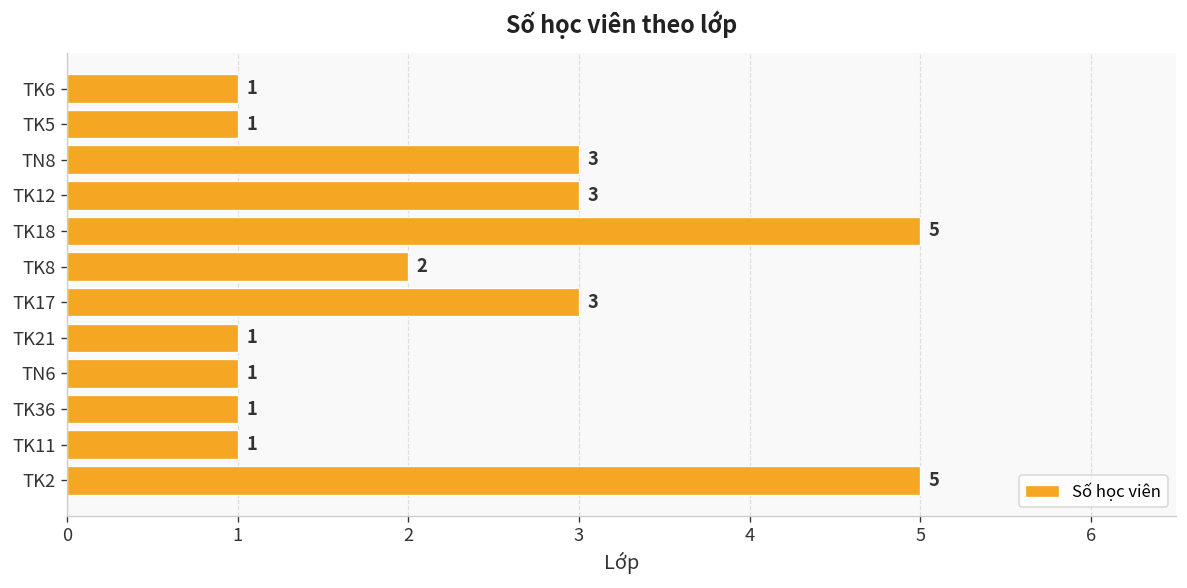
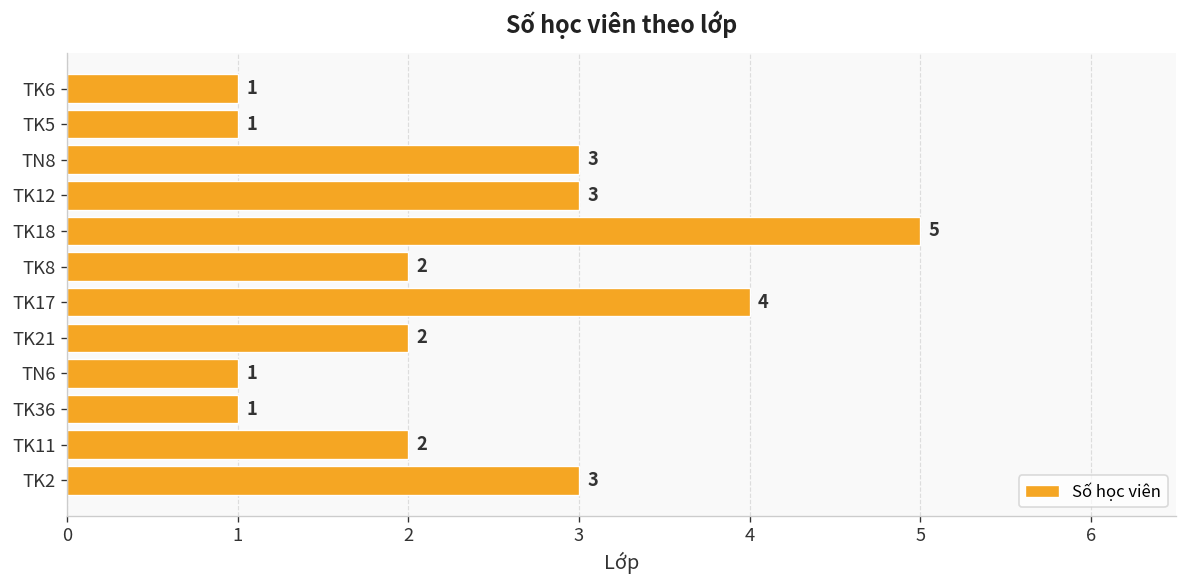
TK17: 3 -> 4
TK21: 1 -> 2
TK11: 1 -> 2
TK2: 5 -> 3
